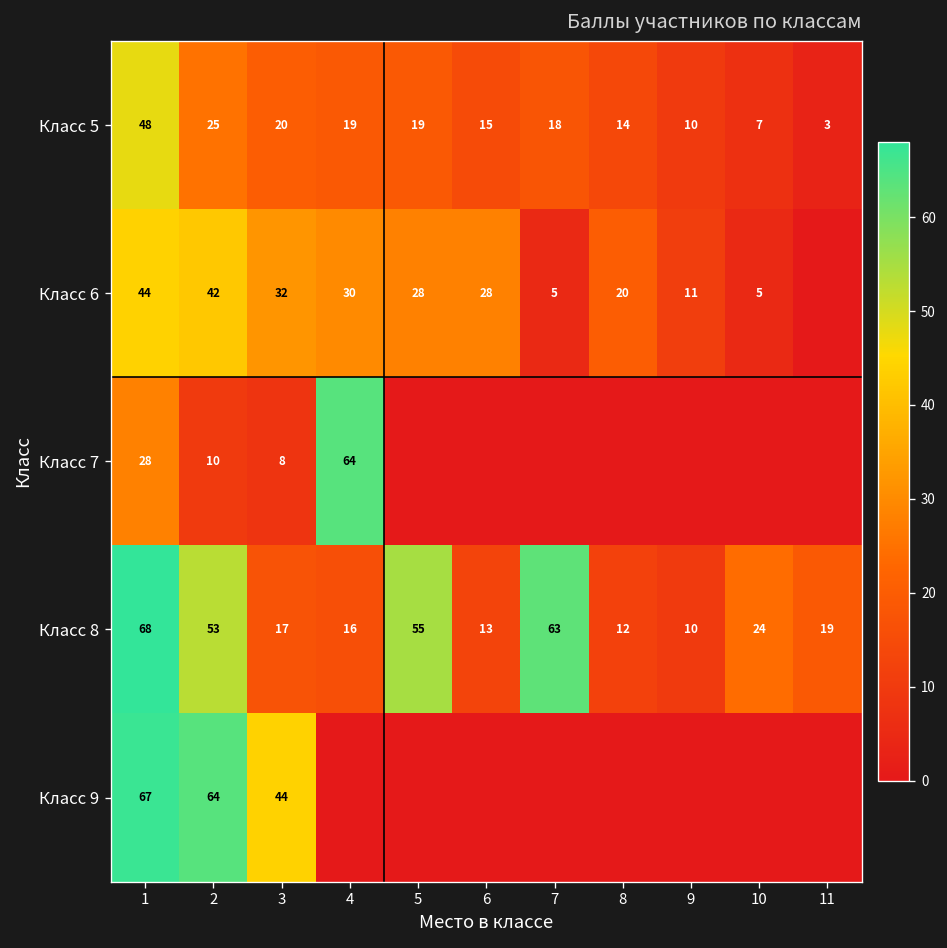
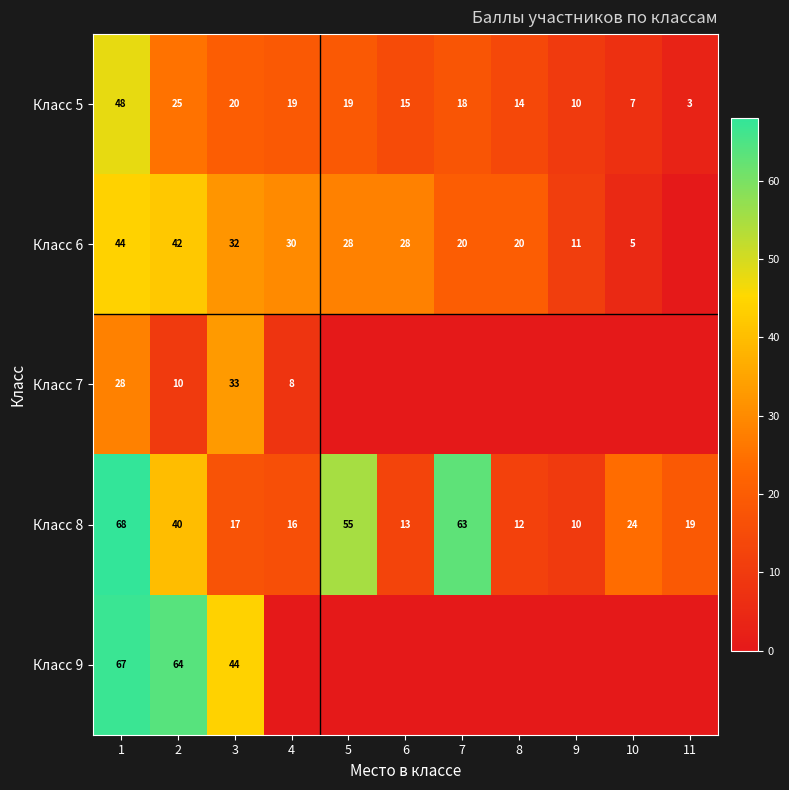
Класс 6, 7: 5 -> 20
Класс 7, 3: 8 -> 33
Класс 7, 4: 64 -> 8
Класс 8, 2: 53 -> 40
